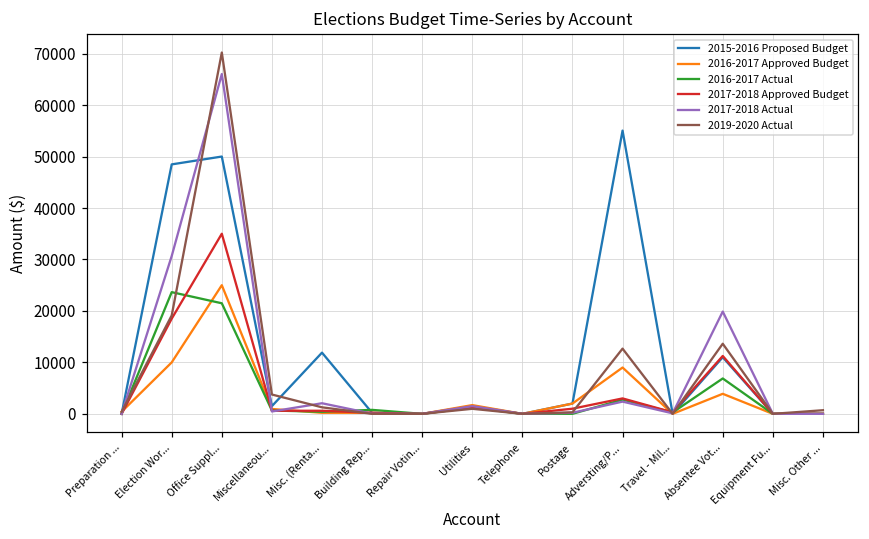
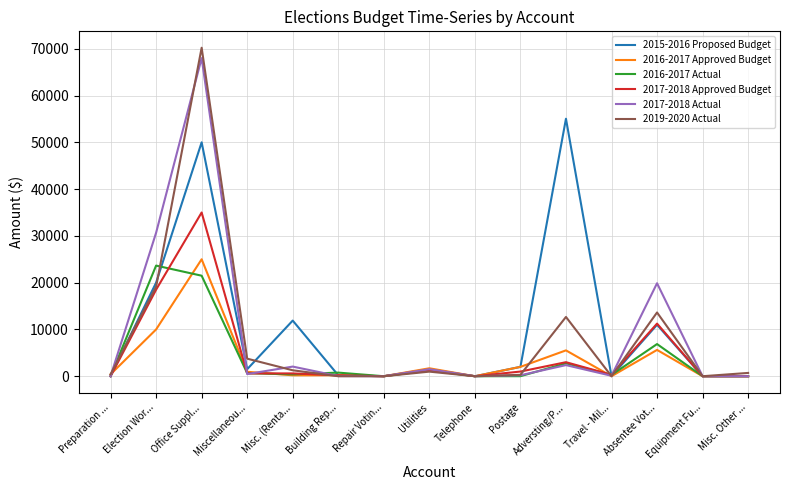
2015-2016 Proposed Budget, Election Wor...: 48000 -> 20000
2017-2018 Actual, Office Suppl...: 66000 -> 68000
2016-2017 Approved Budget, Adversting/P...: 9000 -> 6000
2016-2017 Approved Budget, Absentee Vot...: 4000 -> 6000
